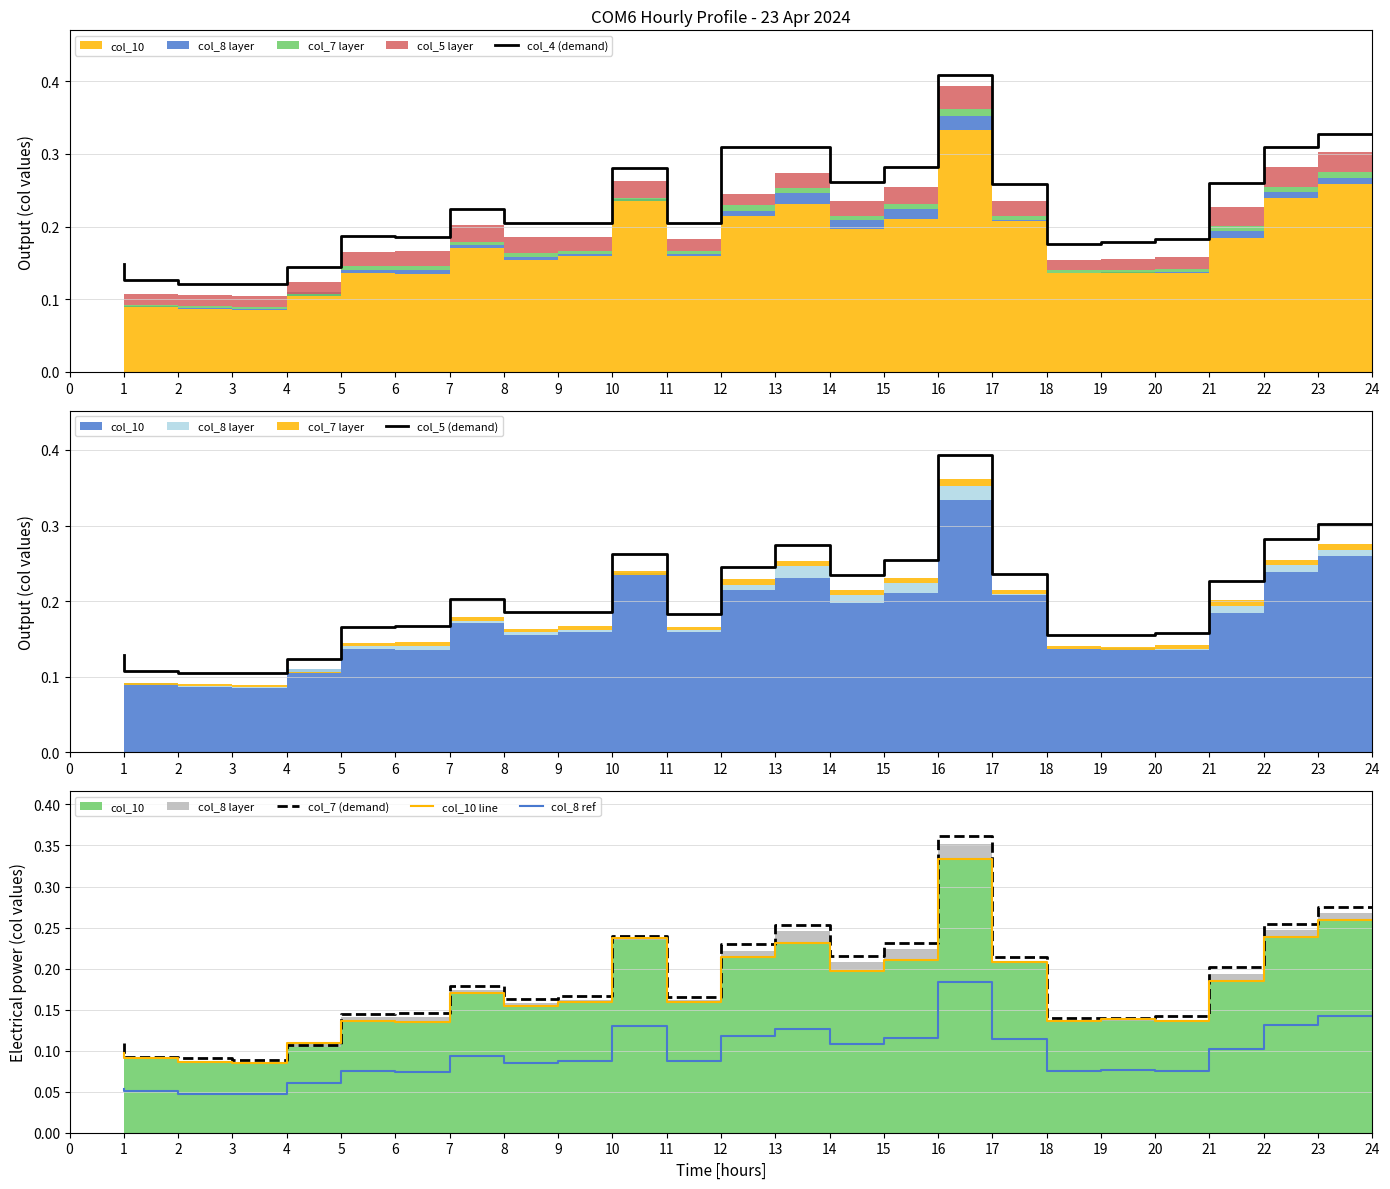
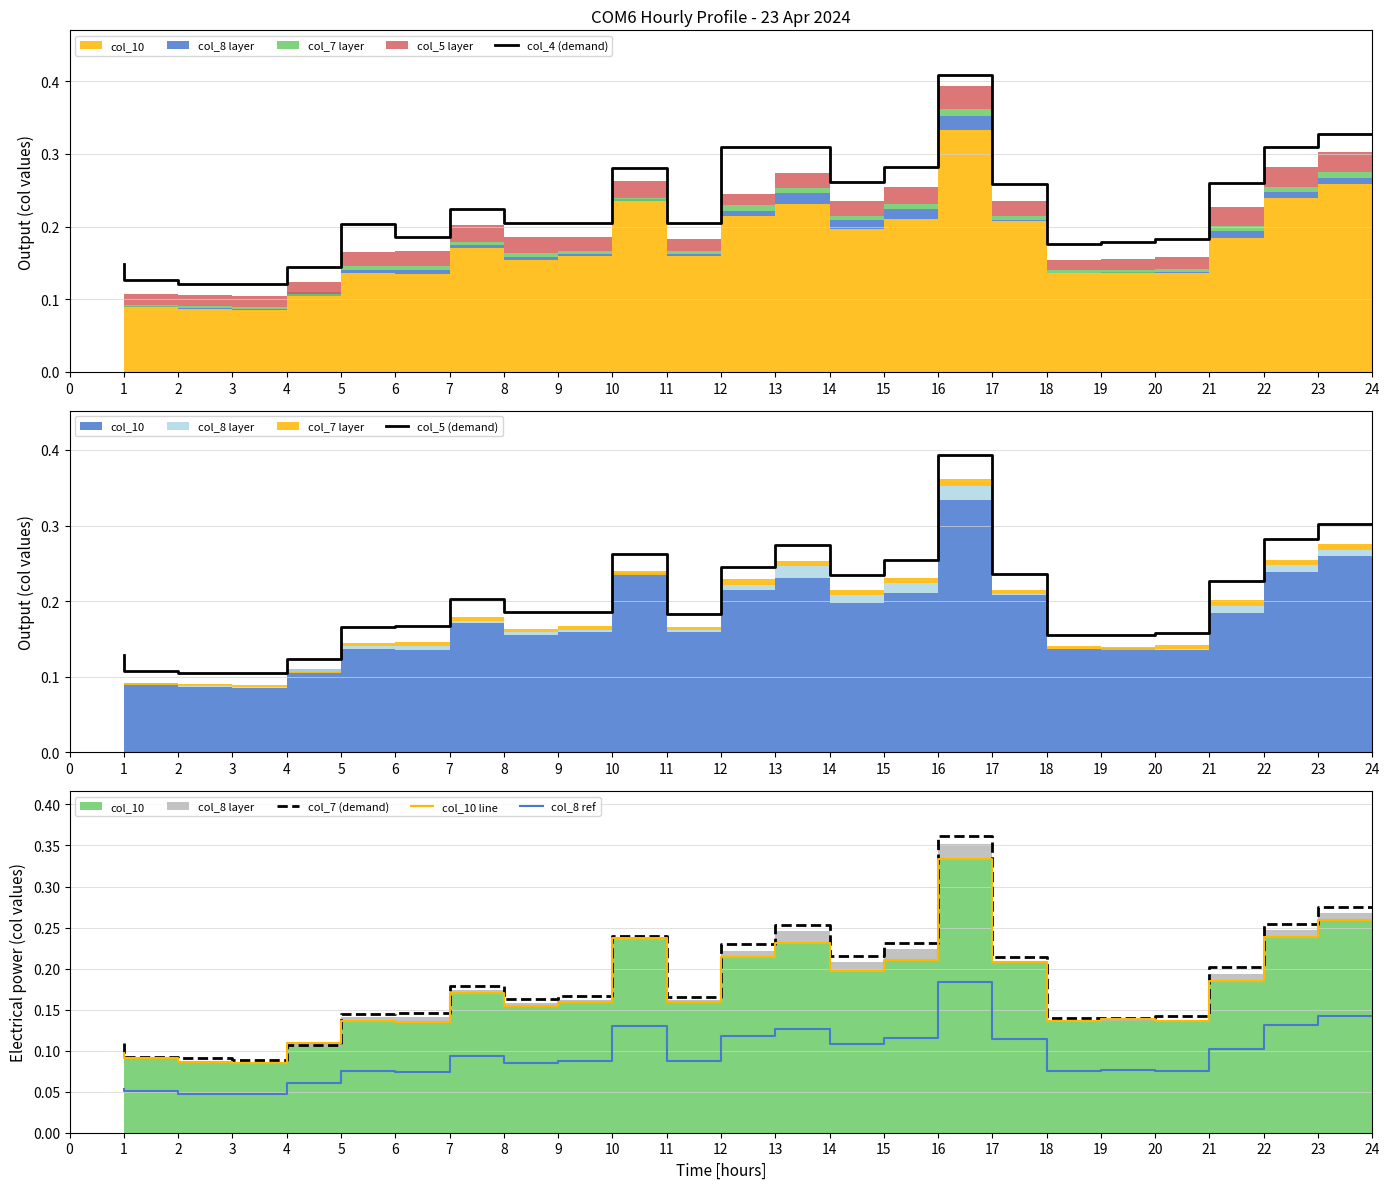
COM6 Hourly Profile - 23 Apr 2024, col_4 (demand), 6: 0.19 -> 0.20
